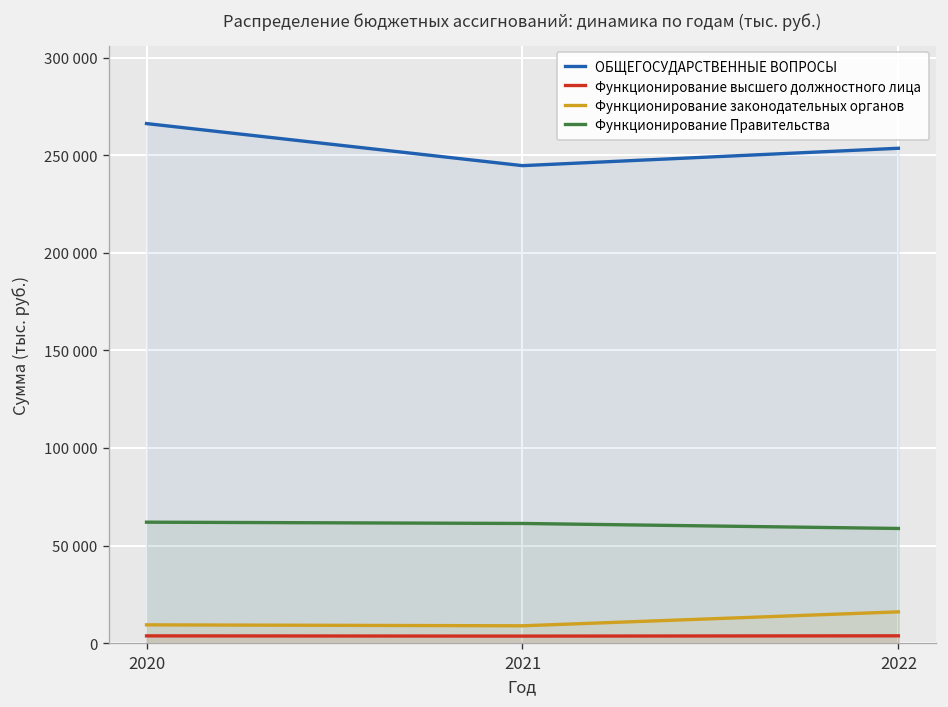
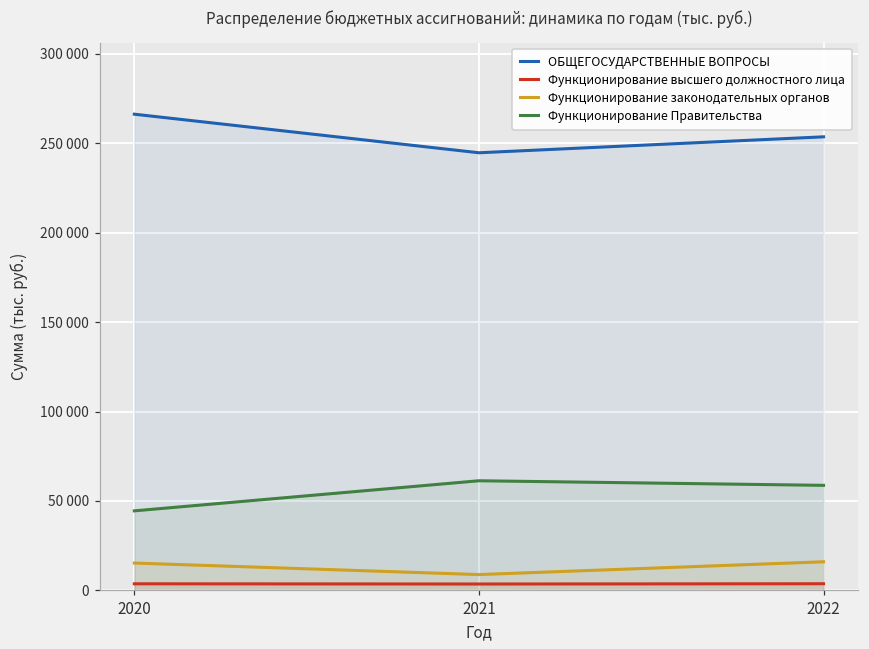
Функционирование законодательных органов, 2020: 9000 -> 15000
Функционирование Правительства, 2020: 62000 -> 44000
